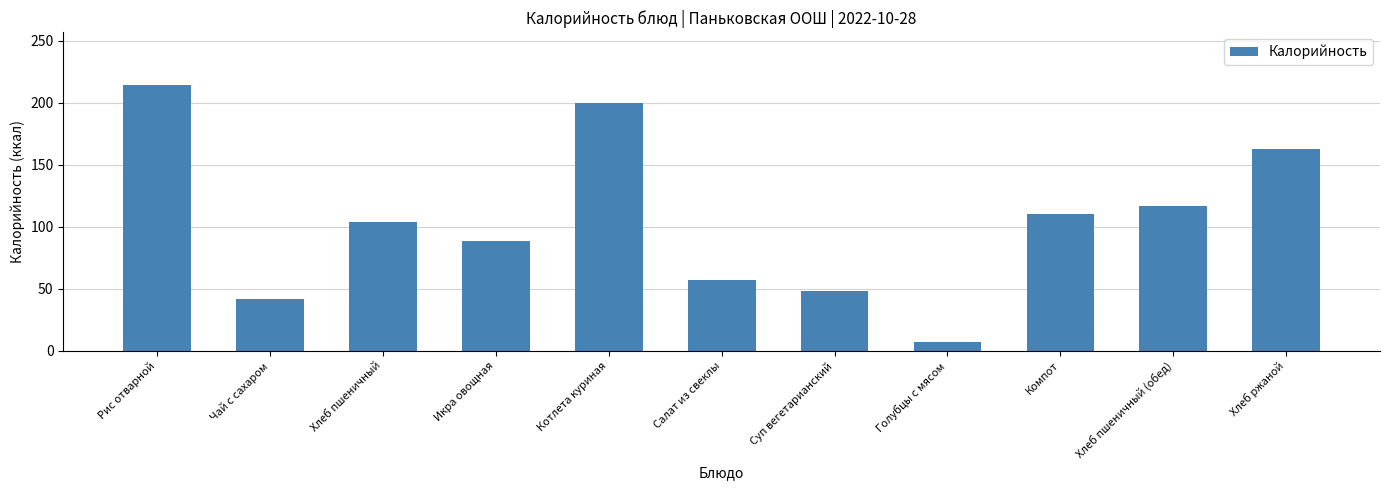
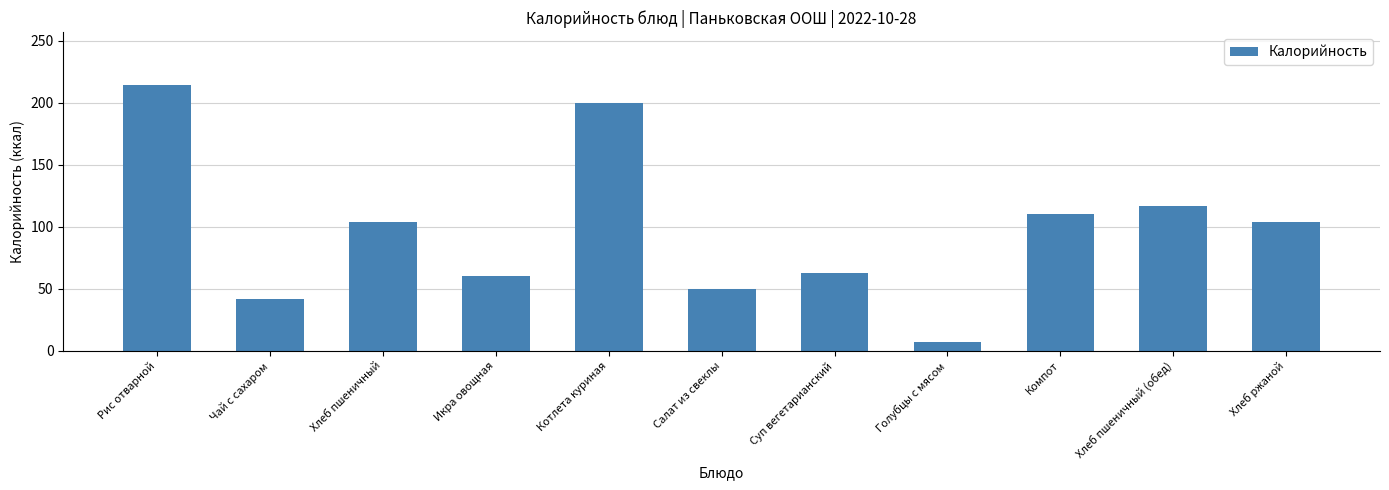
Икра овощная: 89 -> 60
Салат из свеклы: 57 -> 50
Суп вегетарианский: 48 -> 63
Хлеб ржаной: 163 -> 104
